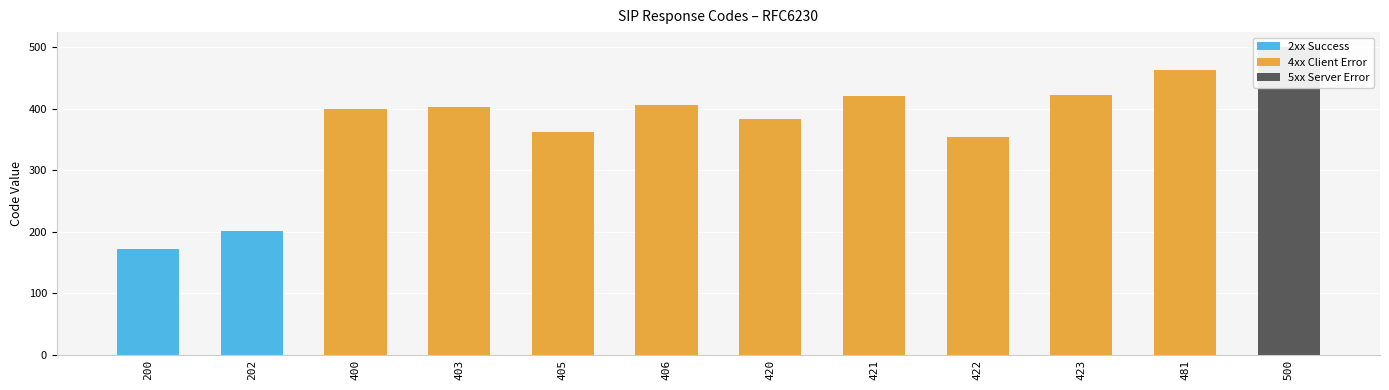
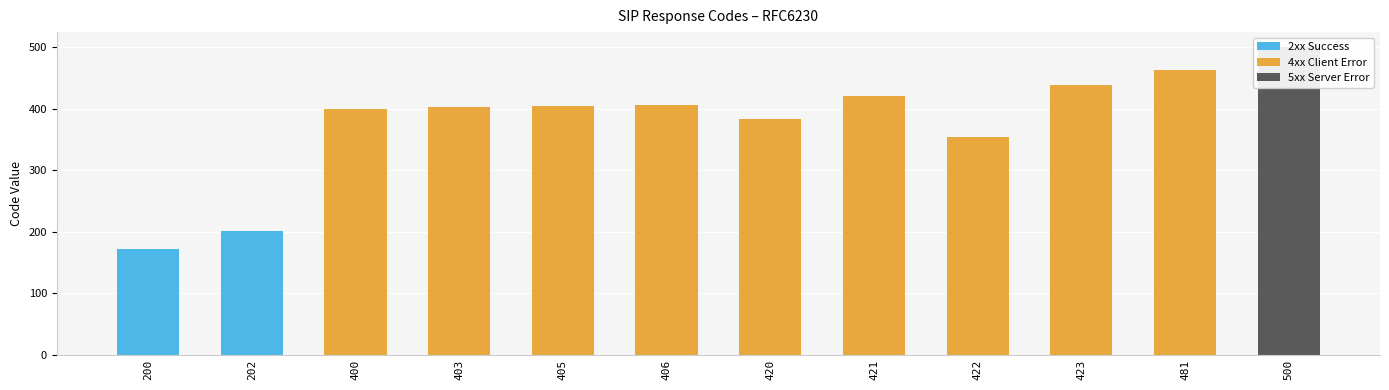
405: 360 -> 410
423: 420 -> 440
